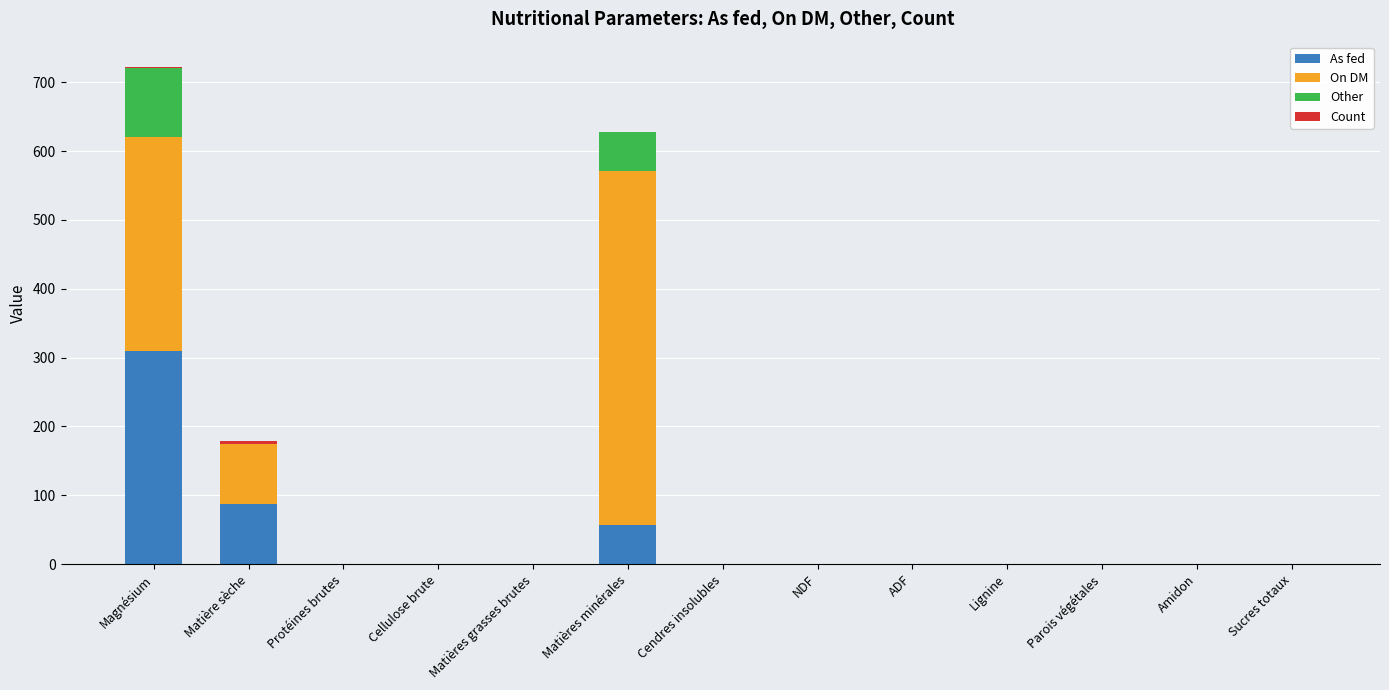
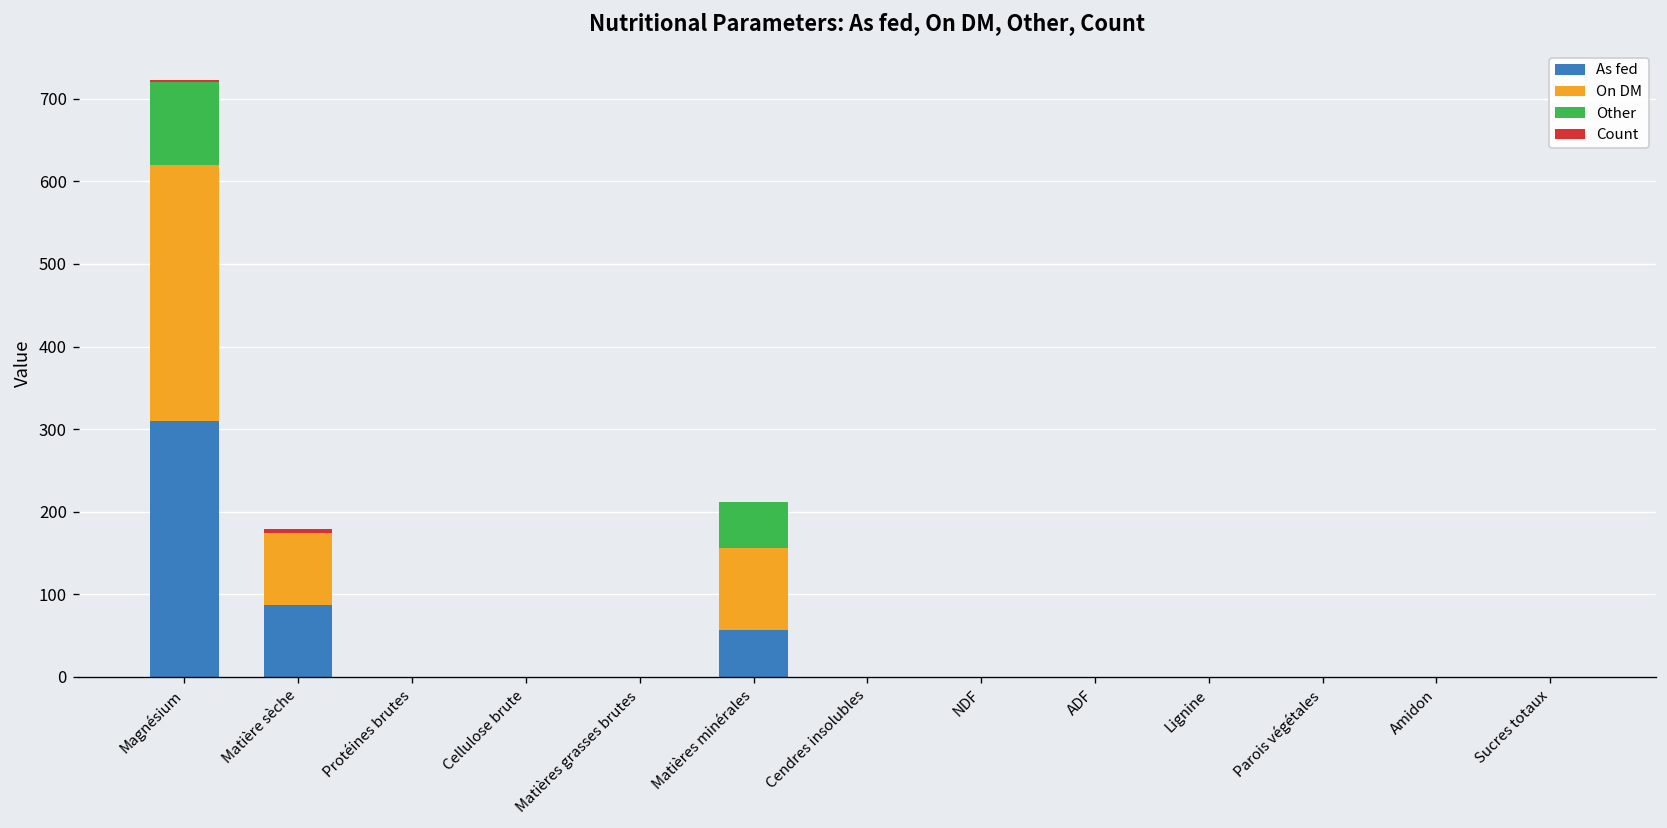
On DM, Matières minérales: 520 -> 100
